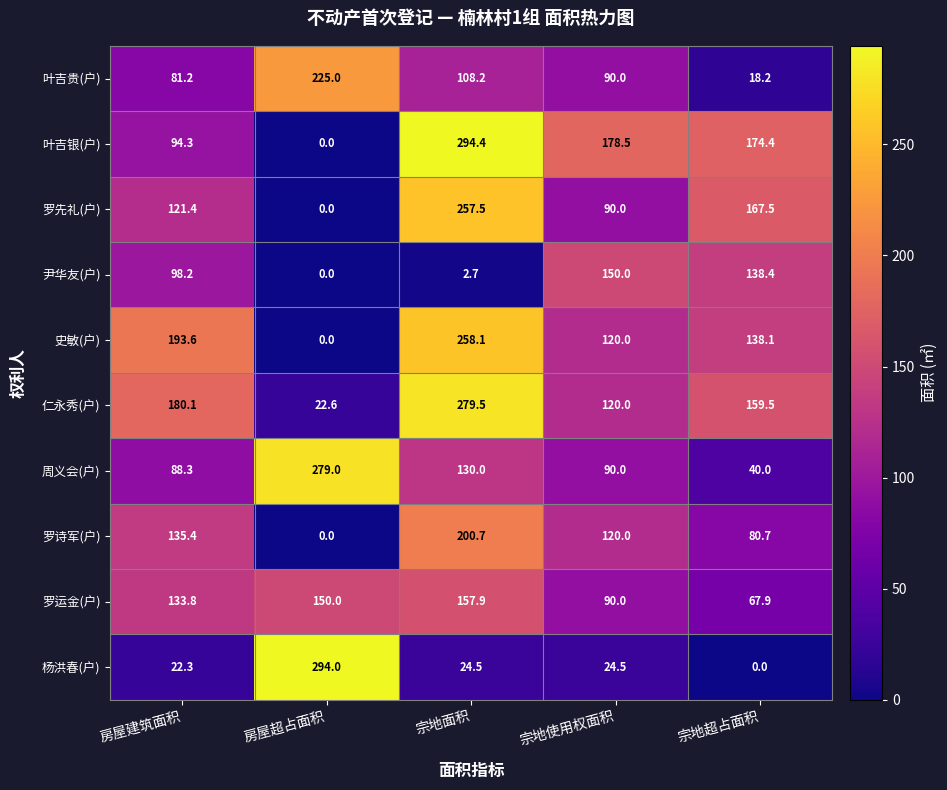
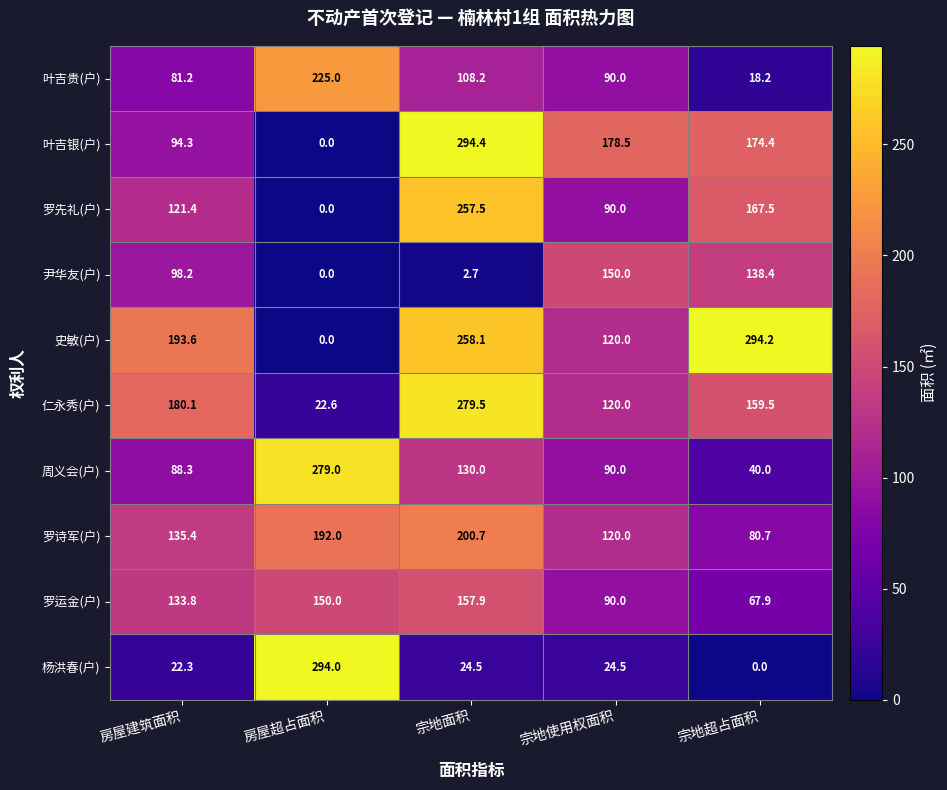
史敏(户), 宗地超占面积: 138.1 -> 294.2
罗诗军(户), 房屋超占面积: 0.0 -> 192.0
